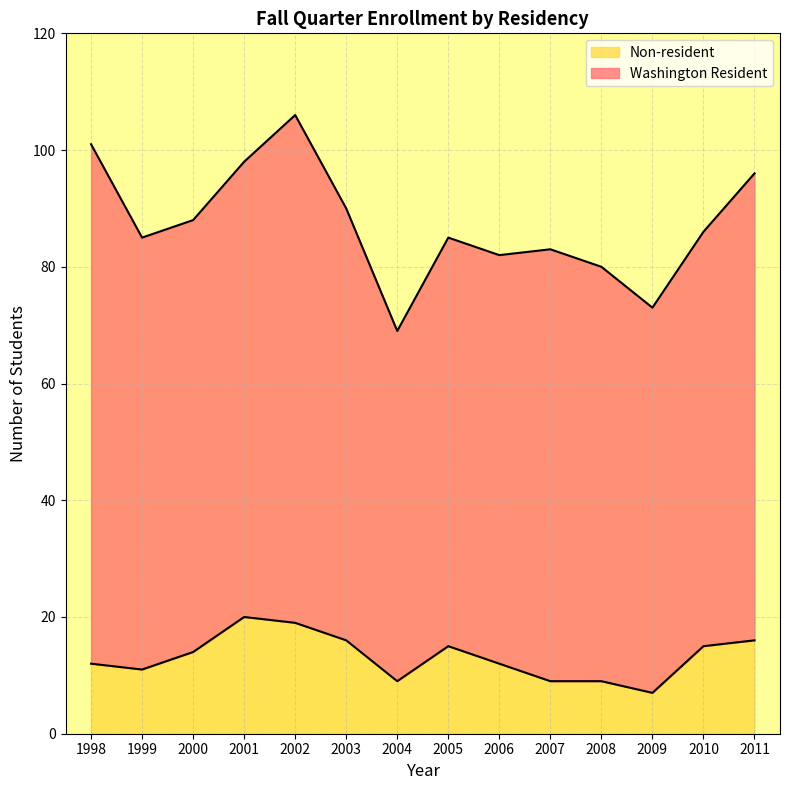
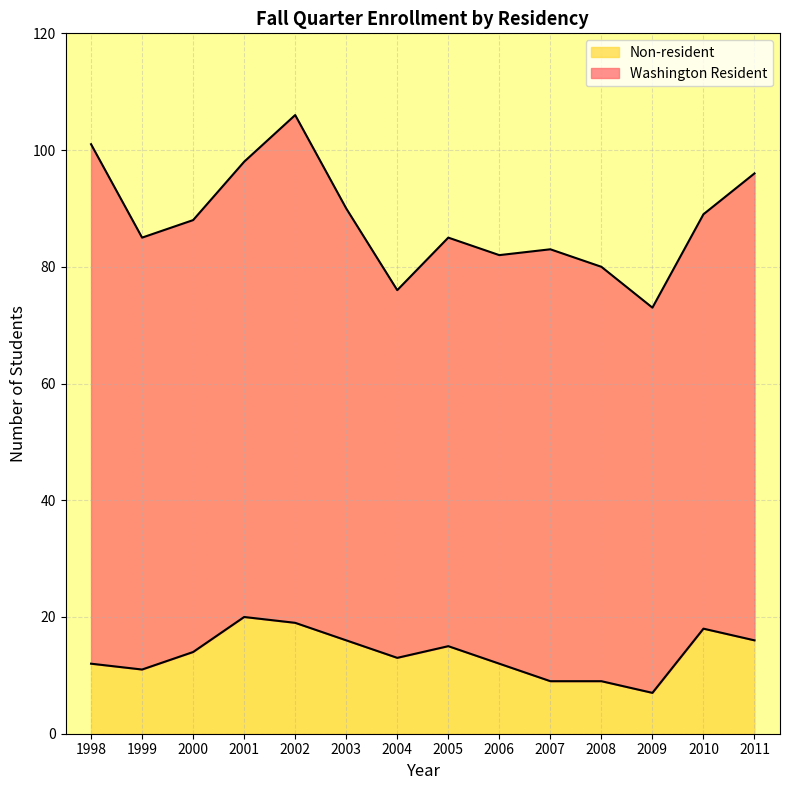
Non-resident, 2004: 9 -> 13
Washington Resident, 2004: 60 -> 63
Non-resident, 2010: 15 -> 18
